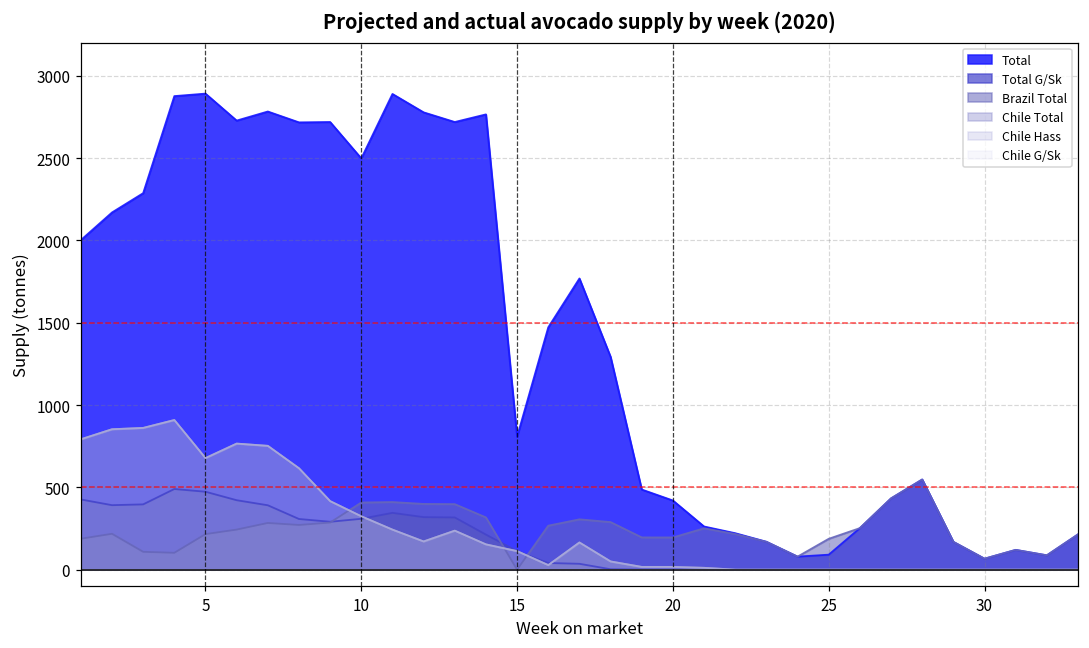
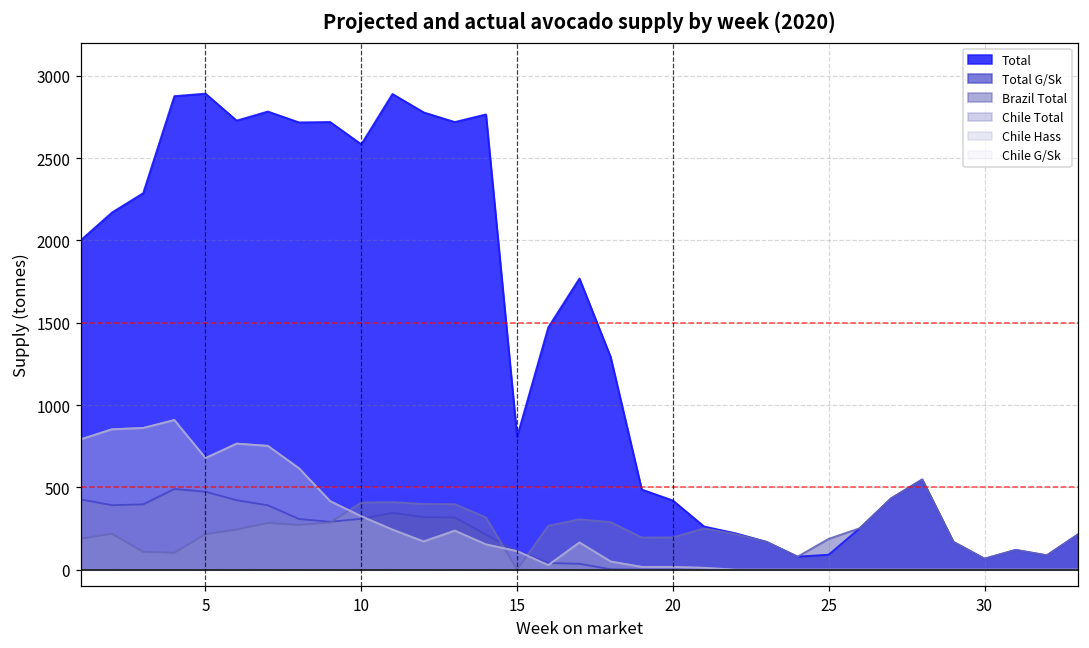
Total, 10: 2500 -> 2580
